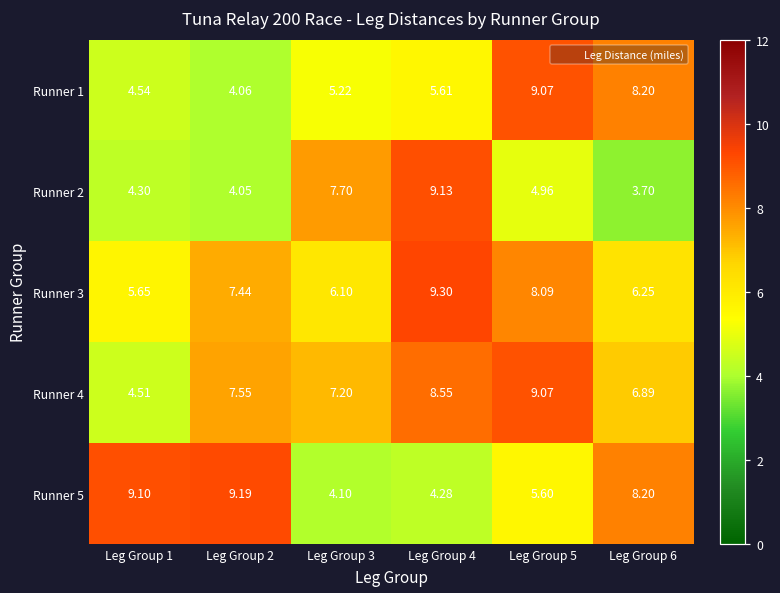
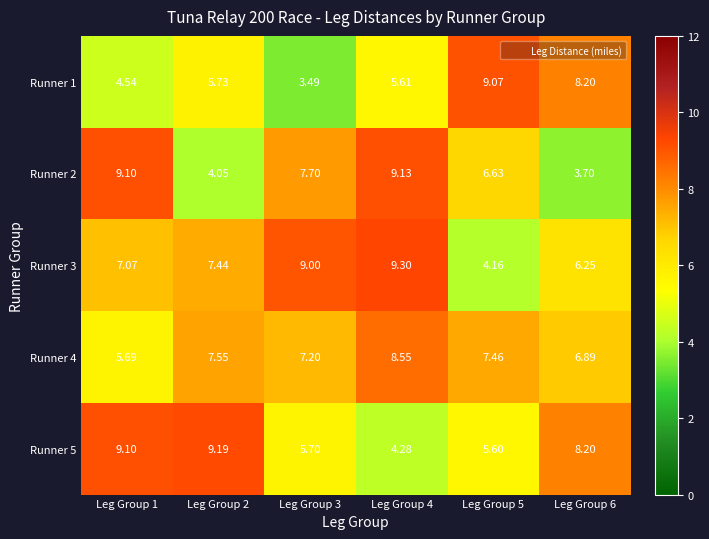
Runner 1, Leg Group 2: 4.06 -> 5.73
Runner 1, Leg Group 3: 5.22 -> 3.49
Runner 2, Leg Group 1: 4.30 -> 9.10
Runner 2, Leg Group 5: 4.96 -> 6.63
Runner 3, Leg Group 1: 5.65 -> 7.07
Runner 3, Leg Group 3: 6.10 -> 9.00
Runner 3, Leg Group 5: 8.09 -> 4.16
Runner 4, Leg Group 1: 4.51 -> 5.69
Runner 4, Leg Group 5: 9.07 -> 7.46
Runner 5, Leg Group 3: 4.10 -> 5.70
